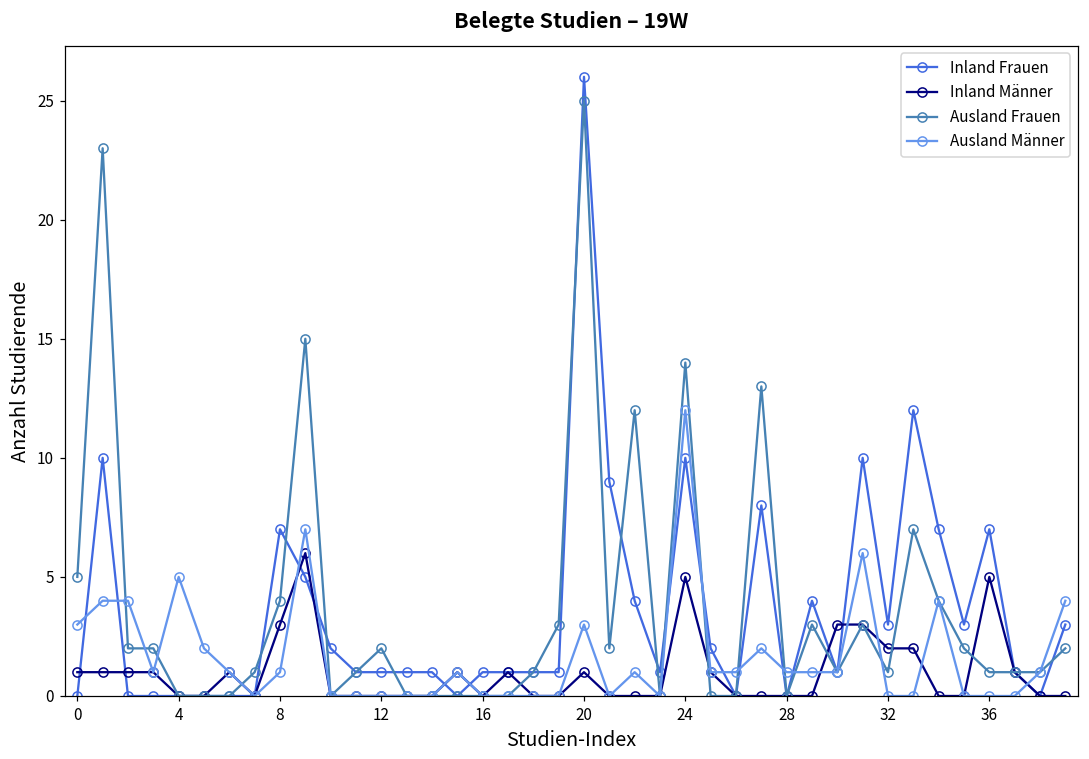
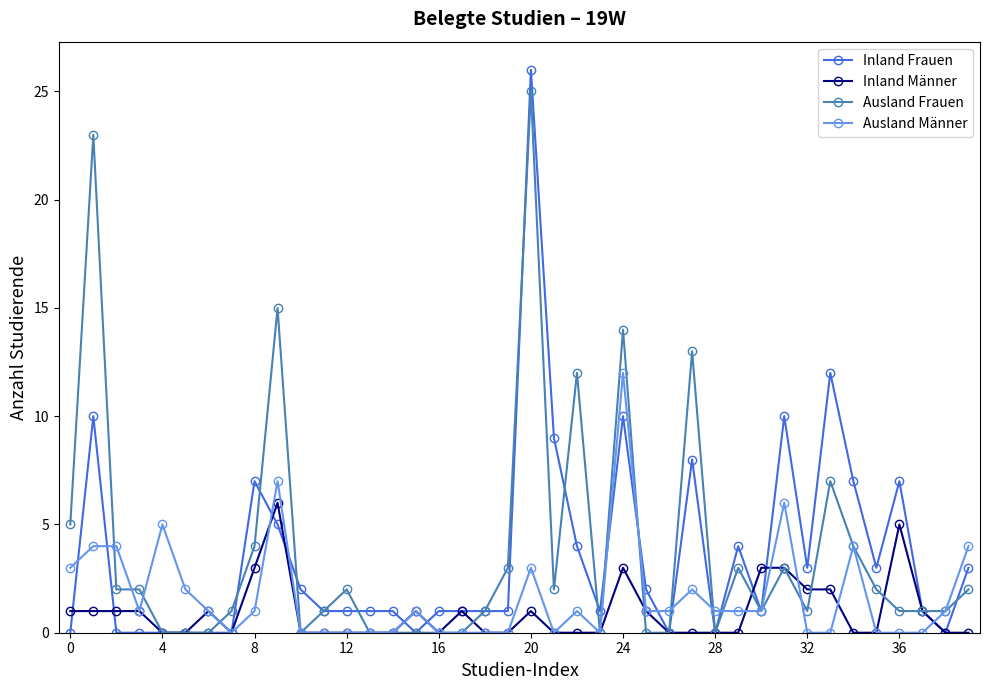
Inland Männer, 24: 5 -> 3
